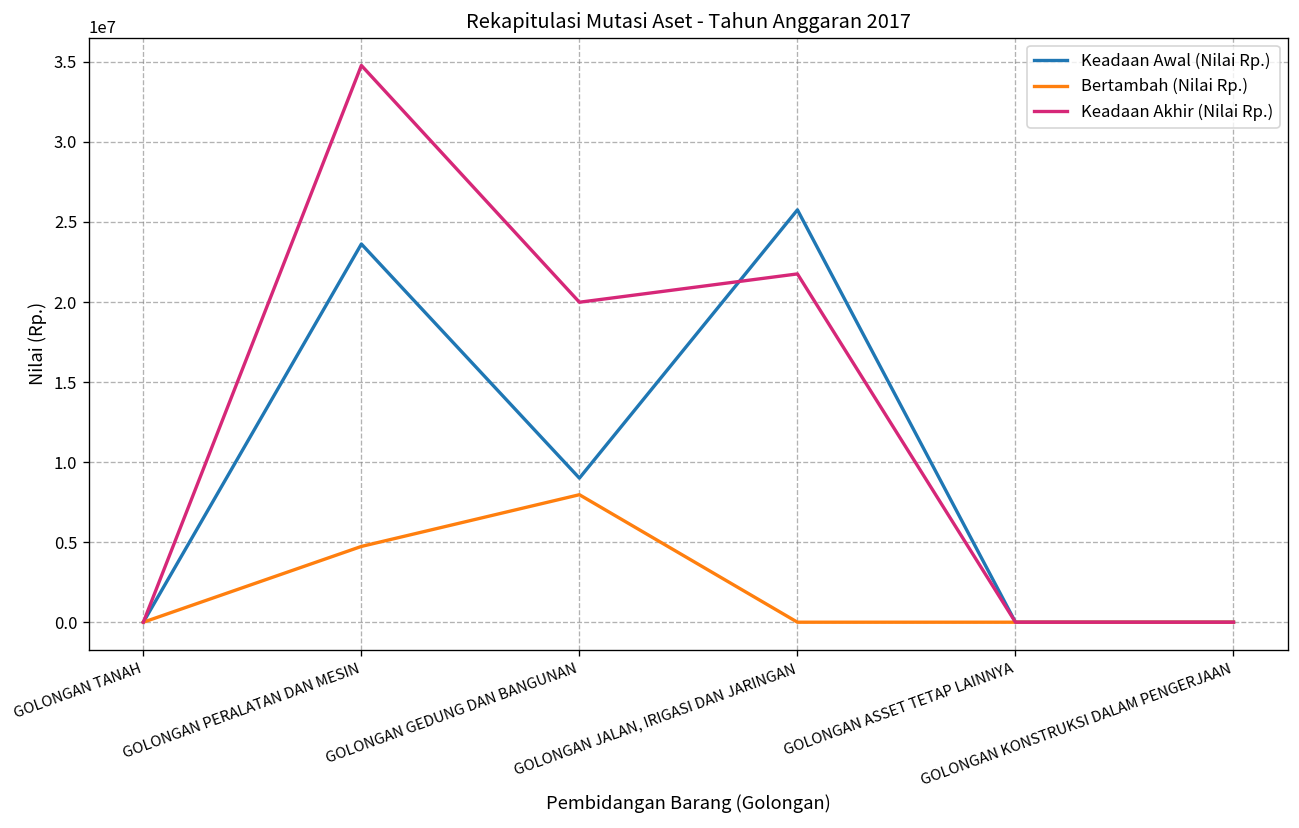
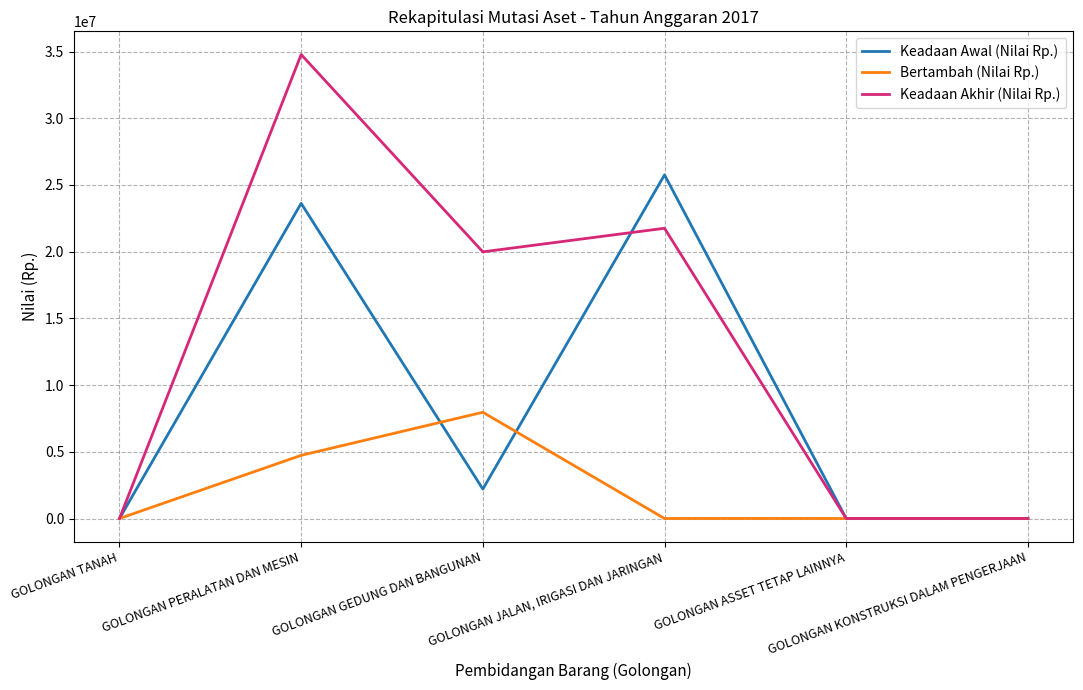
Keadaan Awal (Nilai Rp.), GOLONGAN GEDUNG DAN BANGUNAN: 9000000 -> 2200000
